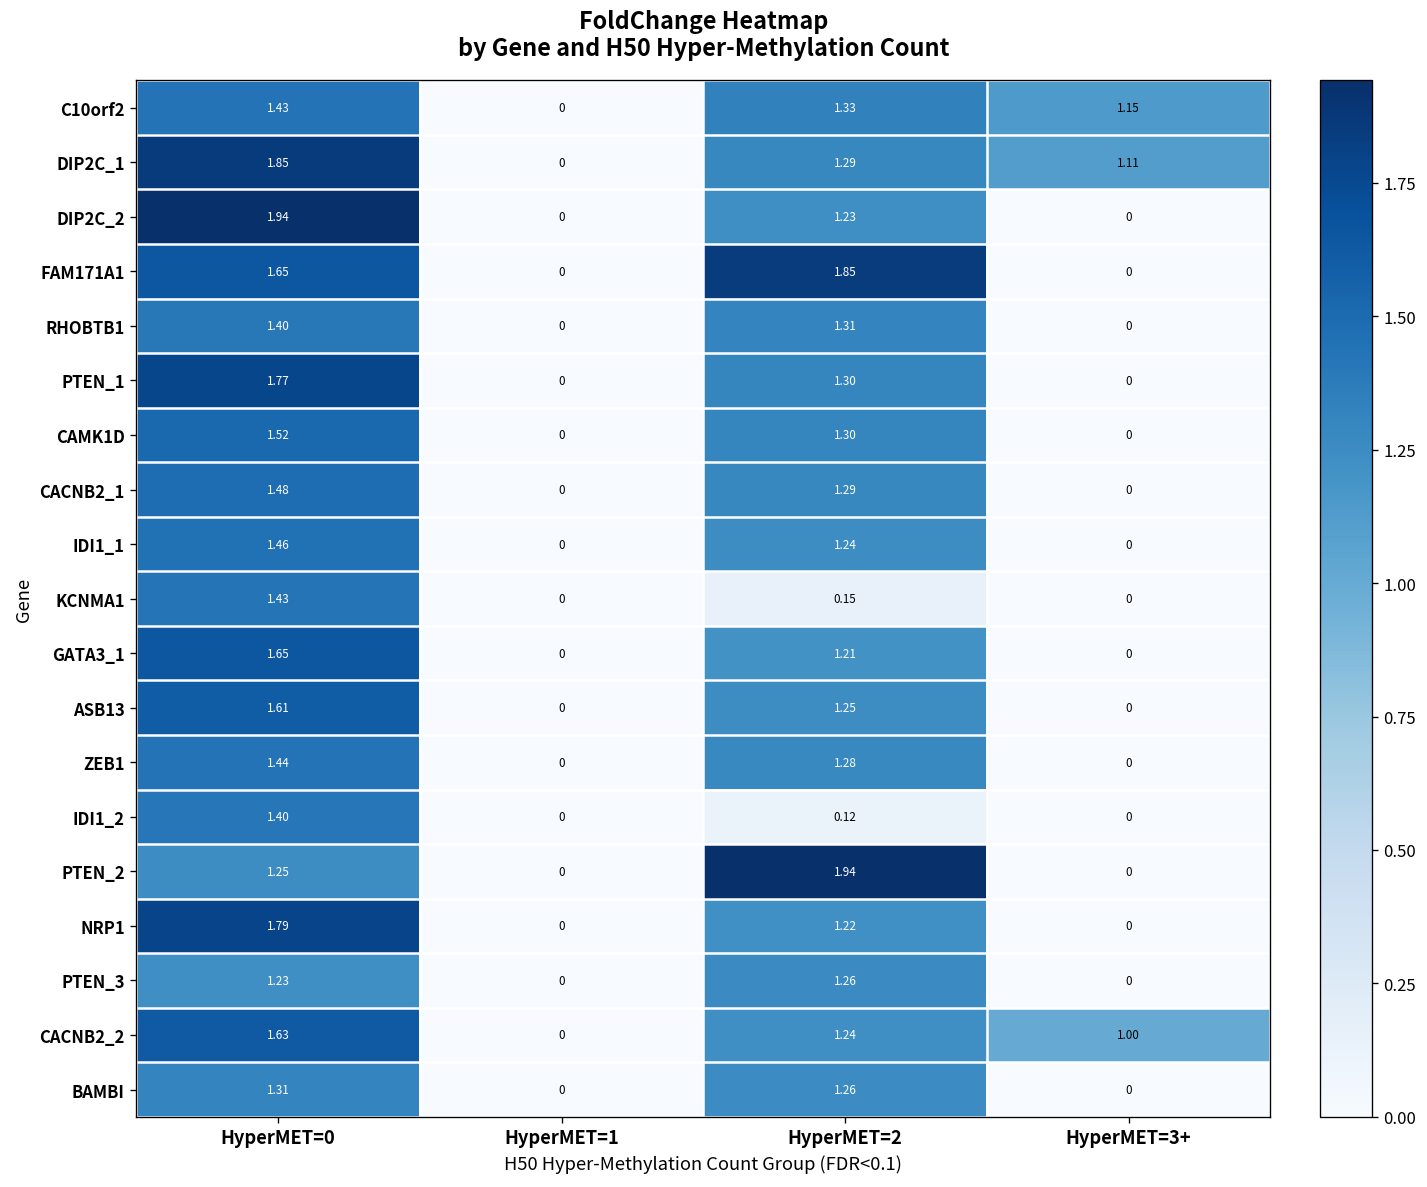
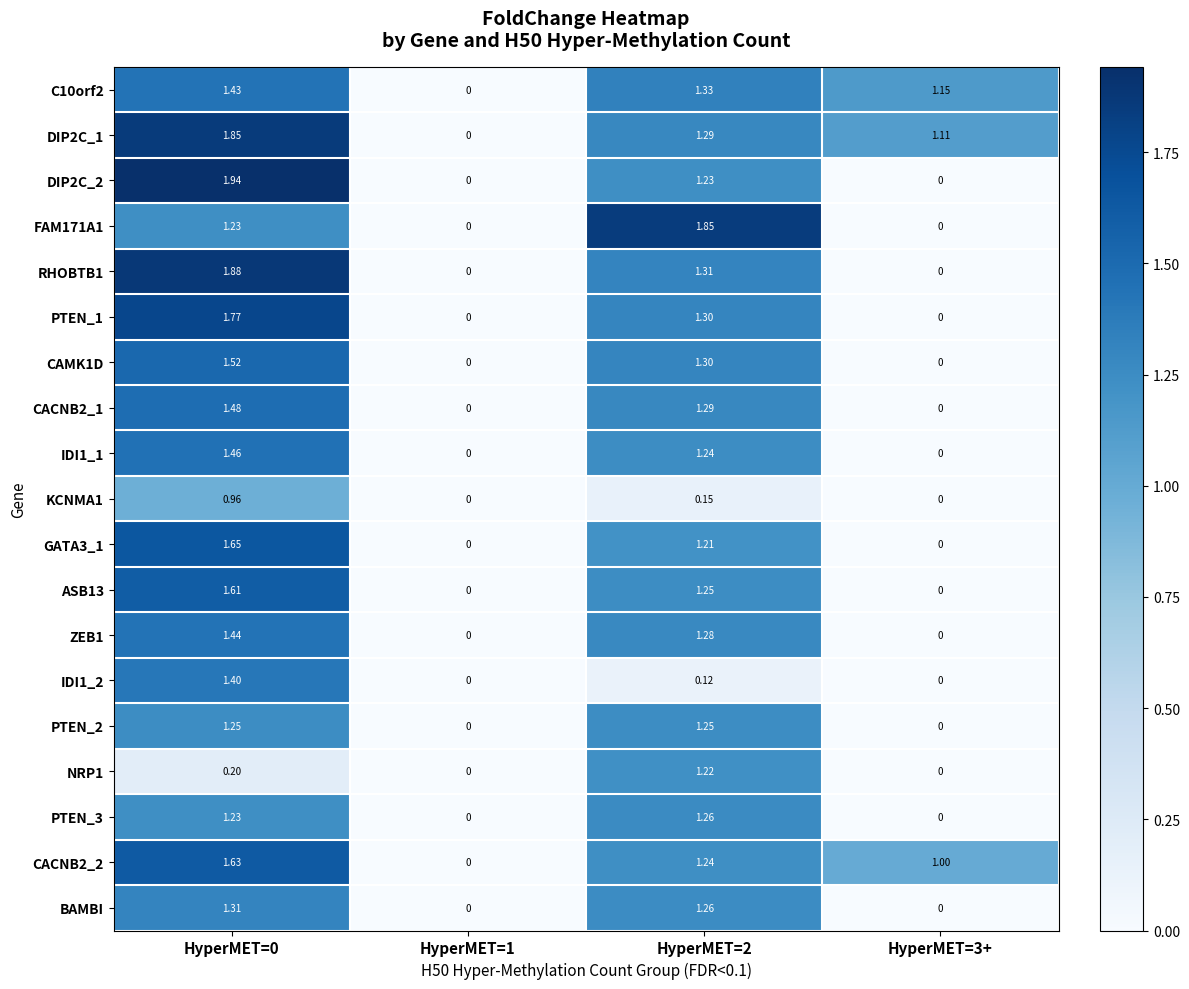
FAM171A1, HyperMET=0: 1.65 -> 1.23
RHOBTB1, HyperMET=0: 1.40 -> 1.88
KCNMA1, HyperMET=0: 1.43 -> 0.96
PTEN_2, HyperMET=2: 1.94 -> 1.25
NRP1, HyperMET=0: 1.79 -> 0.20
